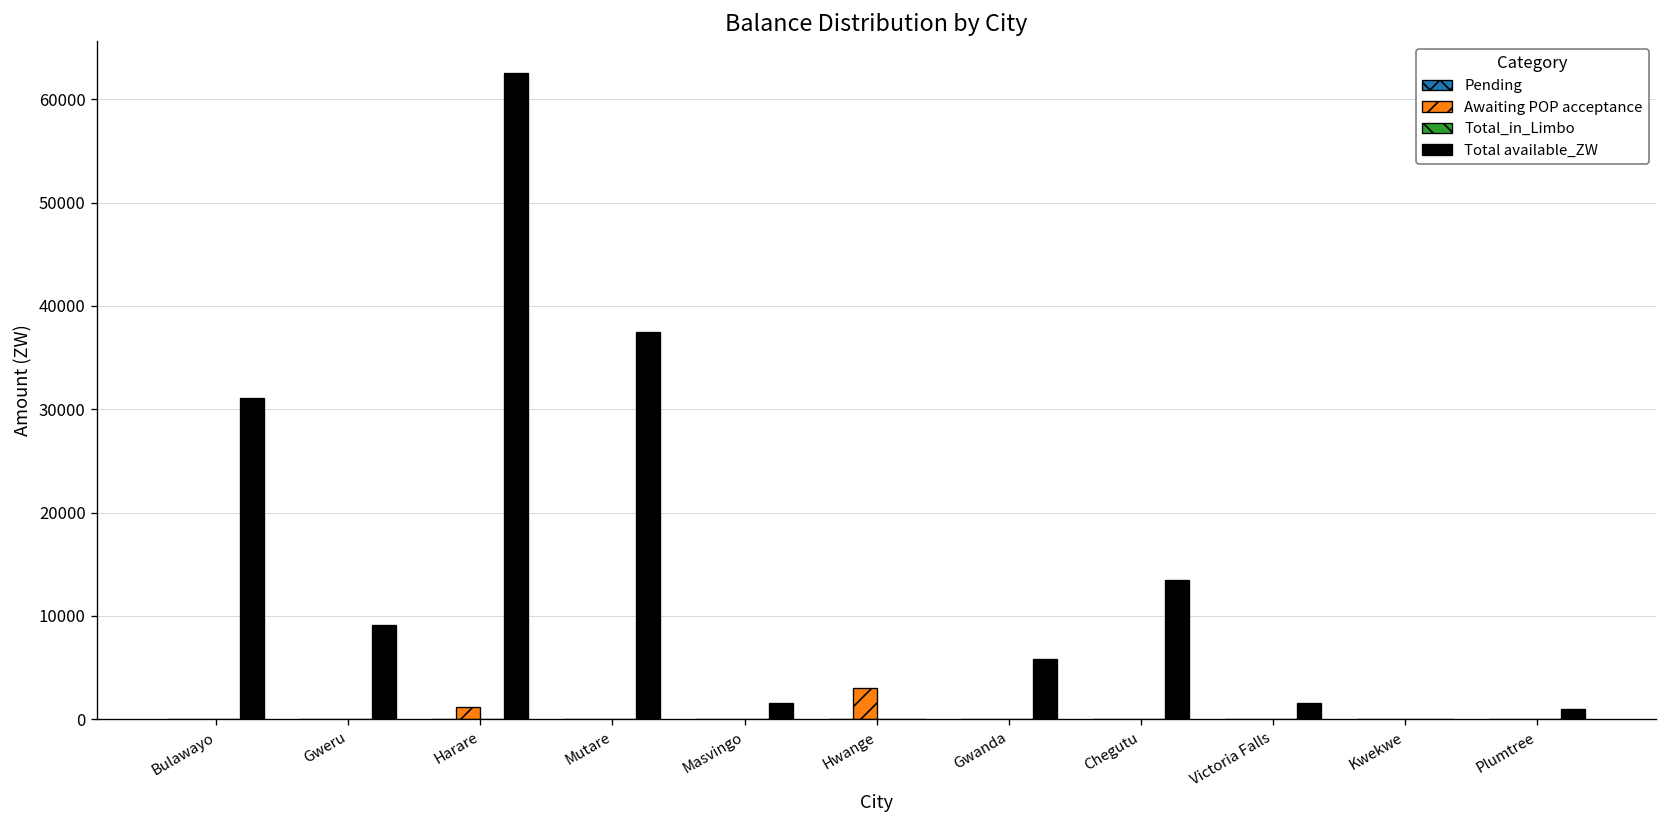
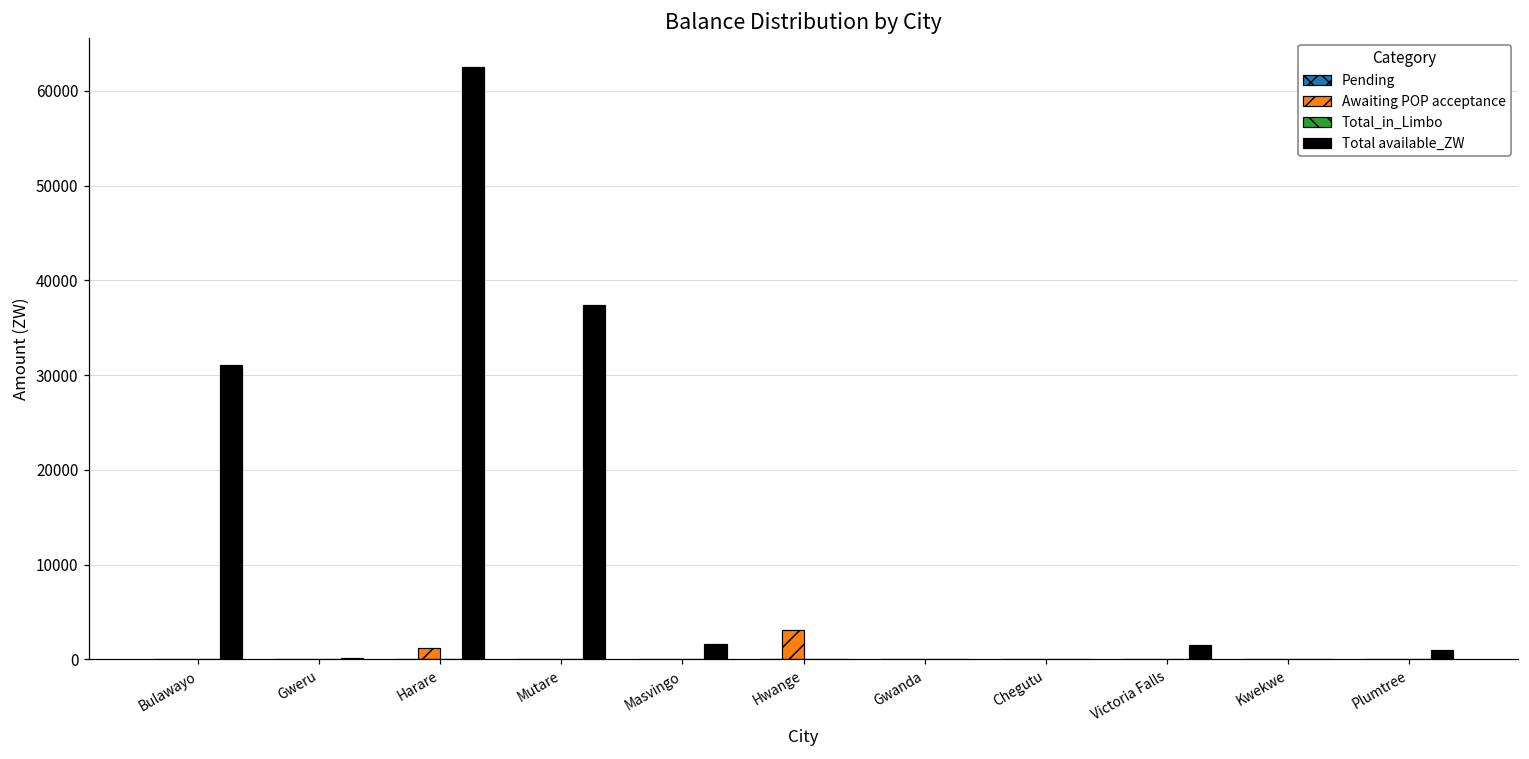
Total available_ZW, Gweru: 9000 -> 0
Total available_ZW, Gwanda: 6000 -> 0
Total available_ZW, Chegutu: 14000 -> 0
